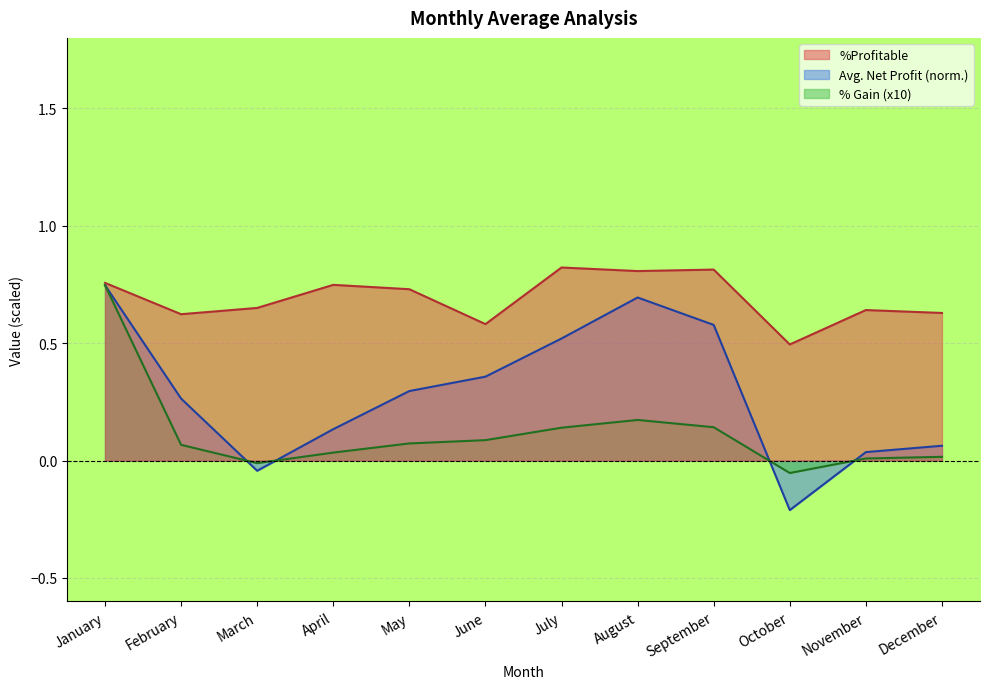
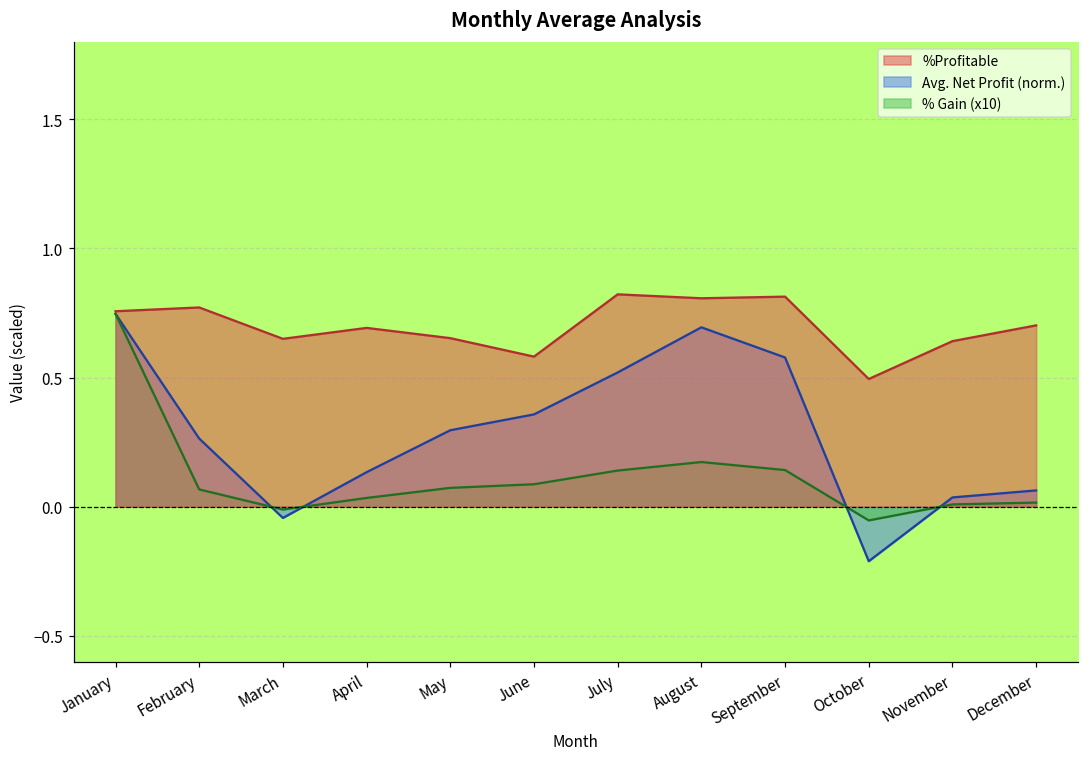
%Profitable, February: 0.62 -> 0.77
%Profitable, April: 0.75 -> 0.69
%Profitable, May: 0.73 -> 0.65
%Profitable, December: 0.63 -> 0.70
